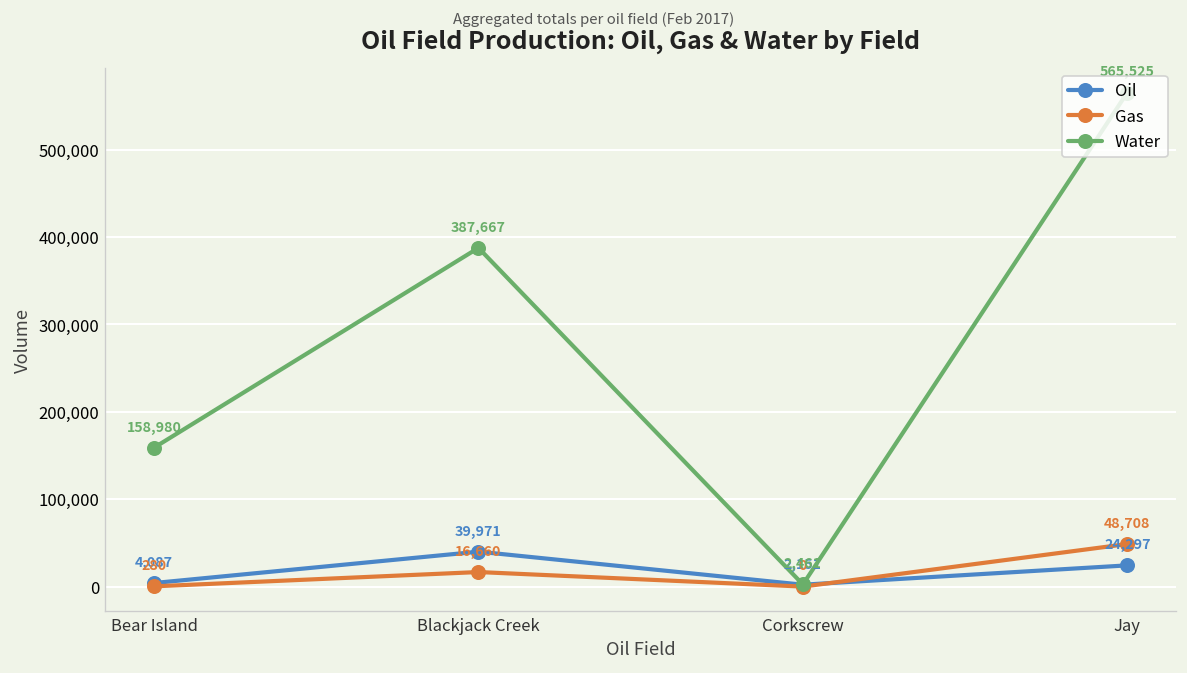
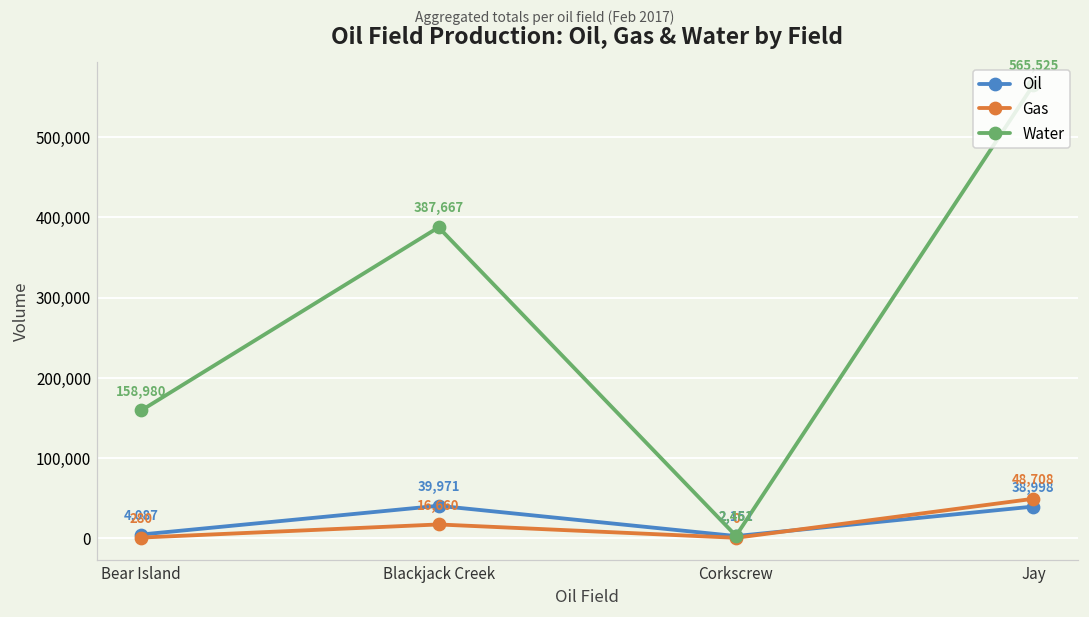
Oil, Jay: 24,297 -> 38,998
